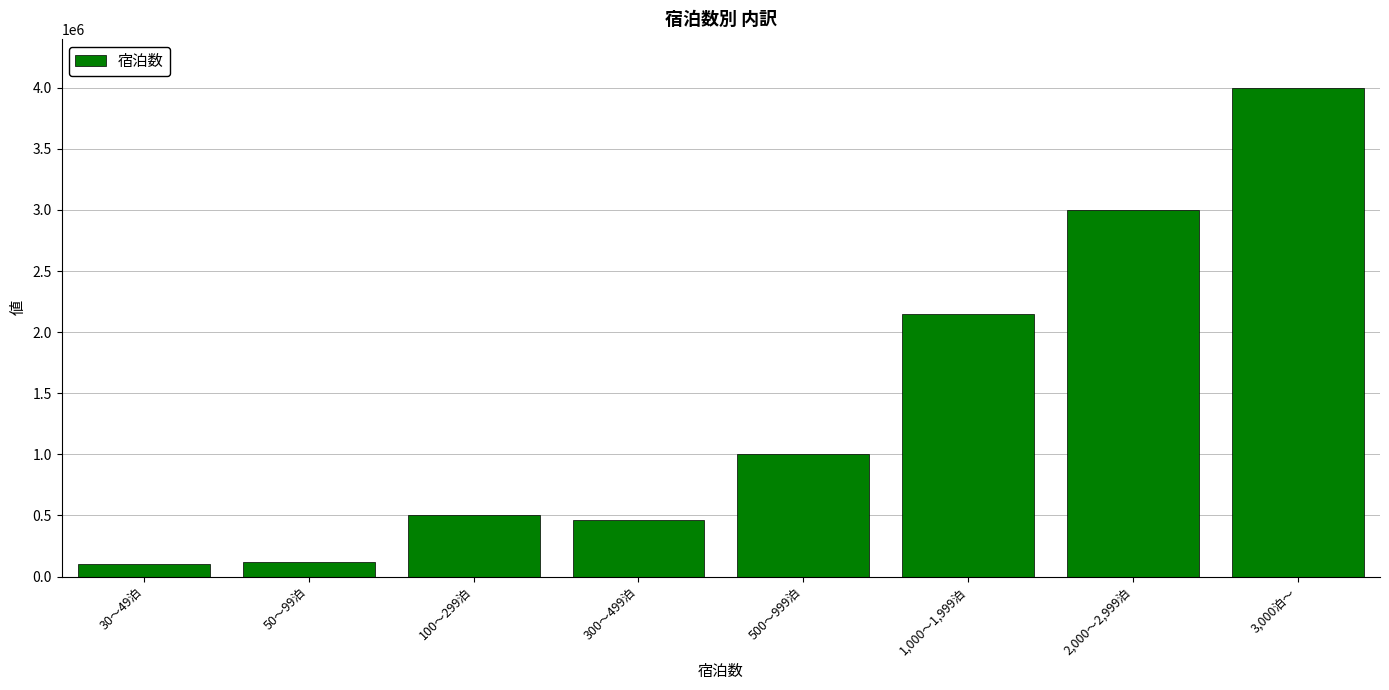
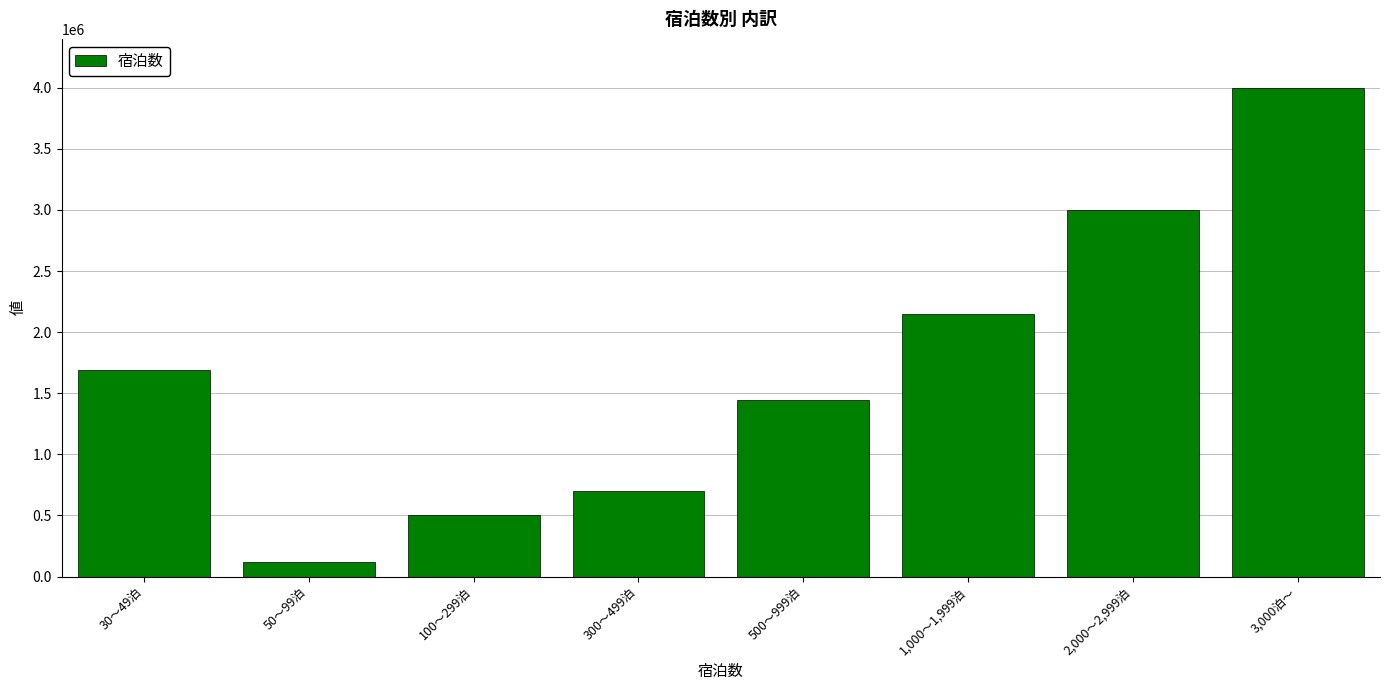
30～49泊: 100000 -> 1690000
300～499泊: 460000 -> 700000
500～999泊: 1000000 -> 1450000
